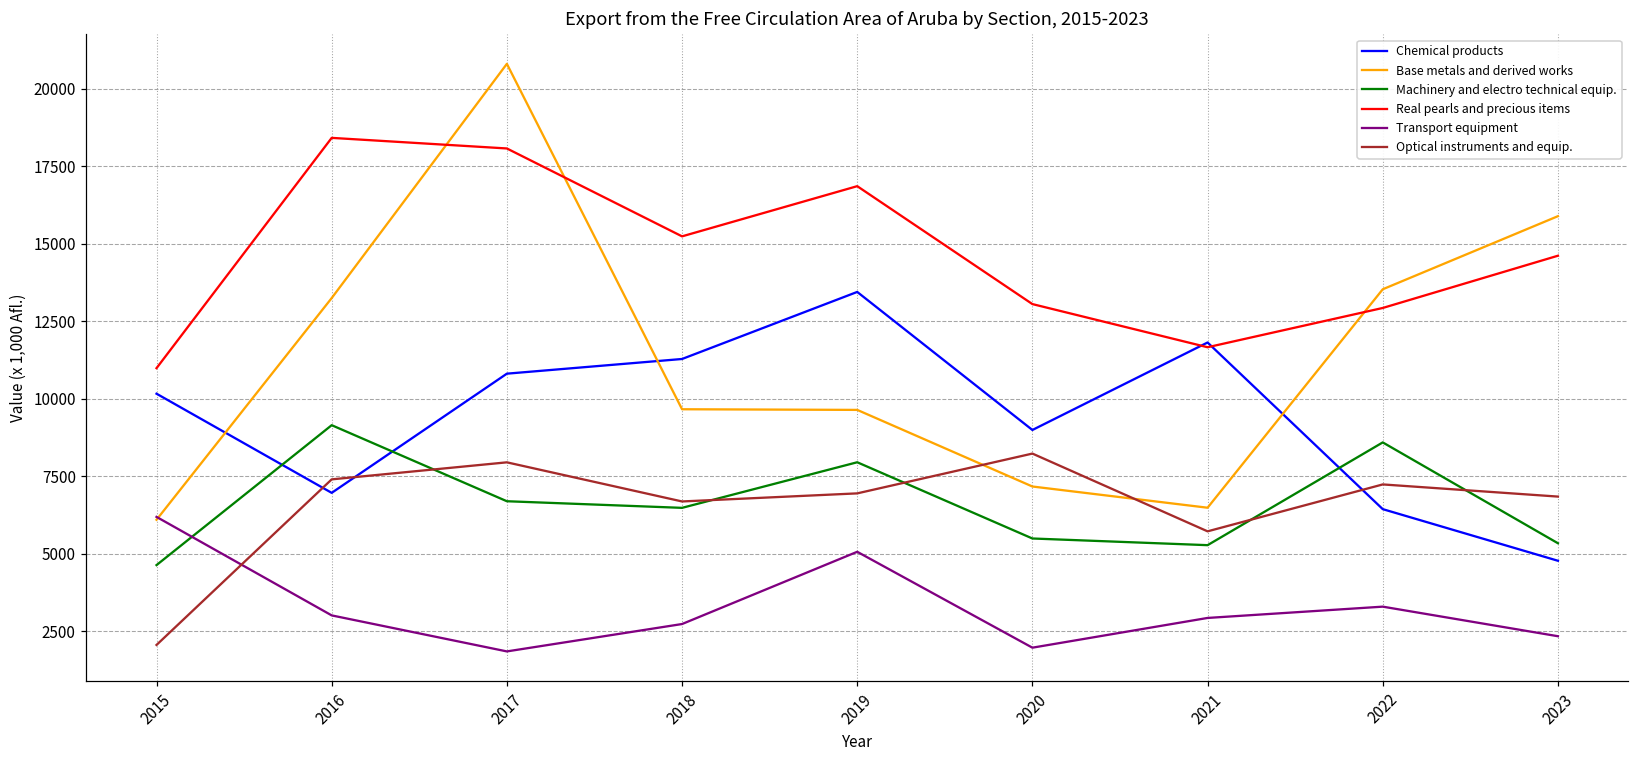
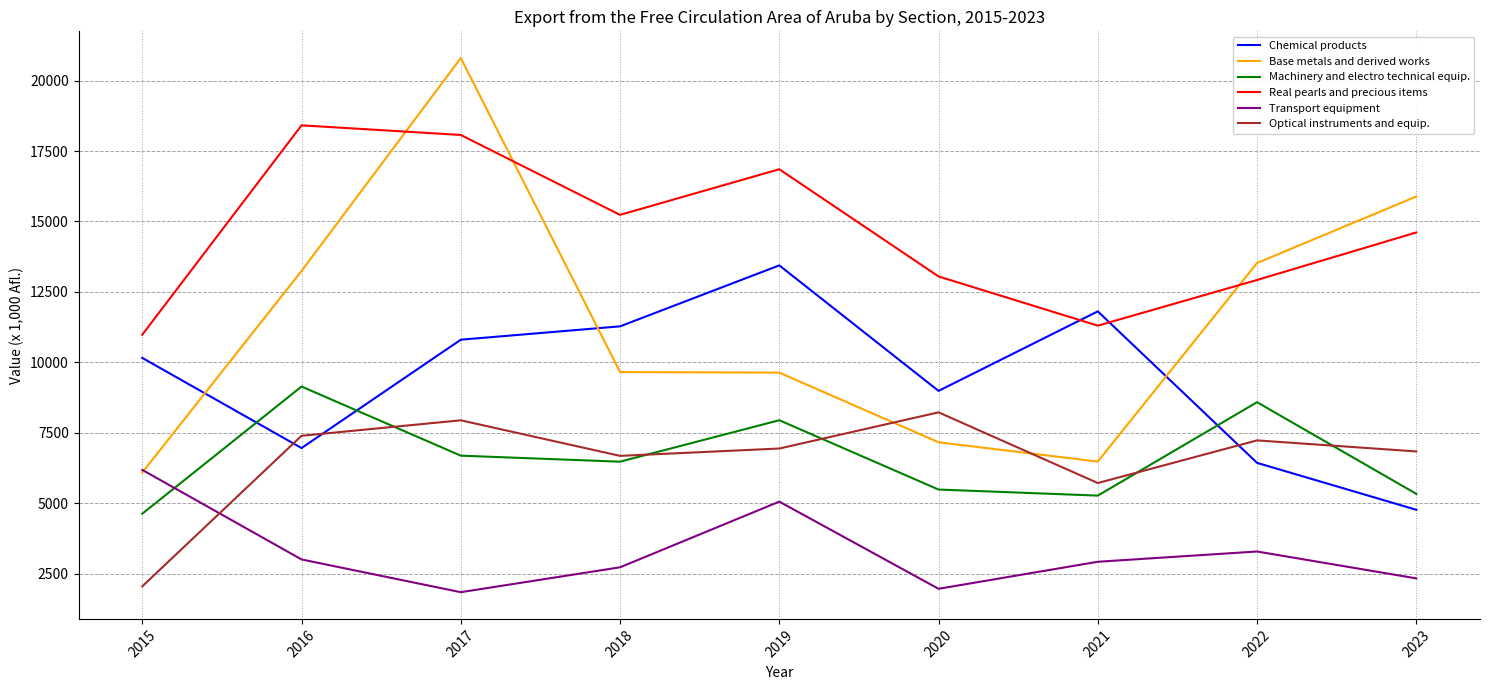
Real pearls and precious items, 2021: 11700 -> 11300
